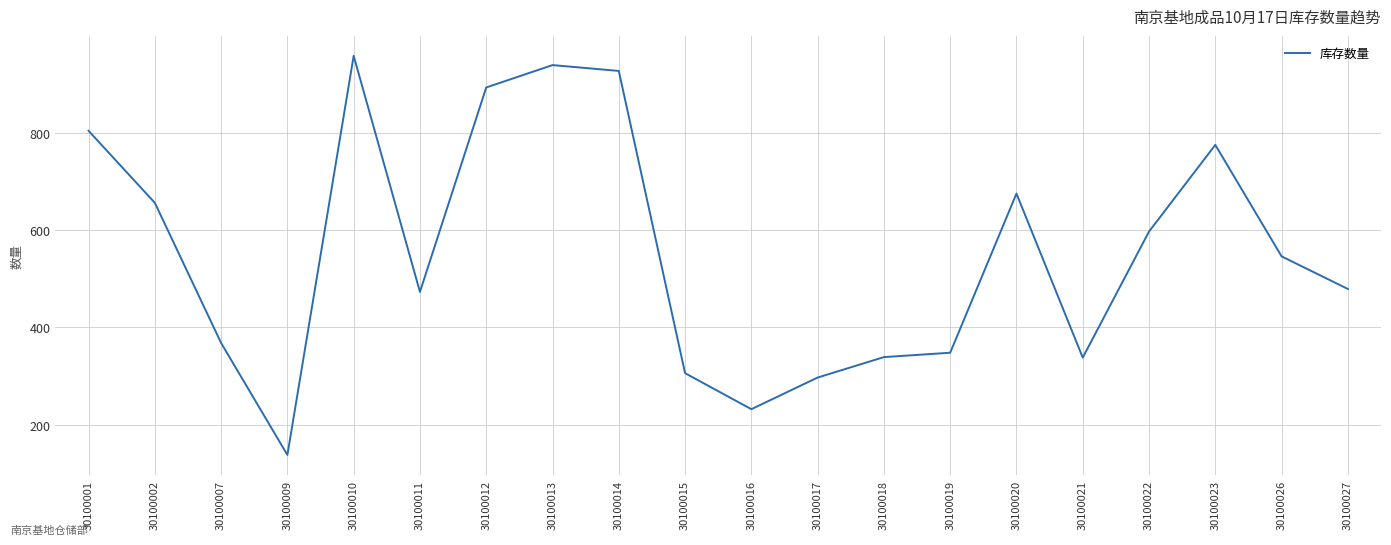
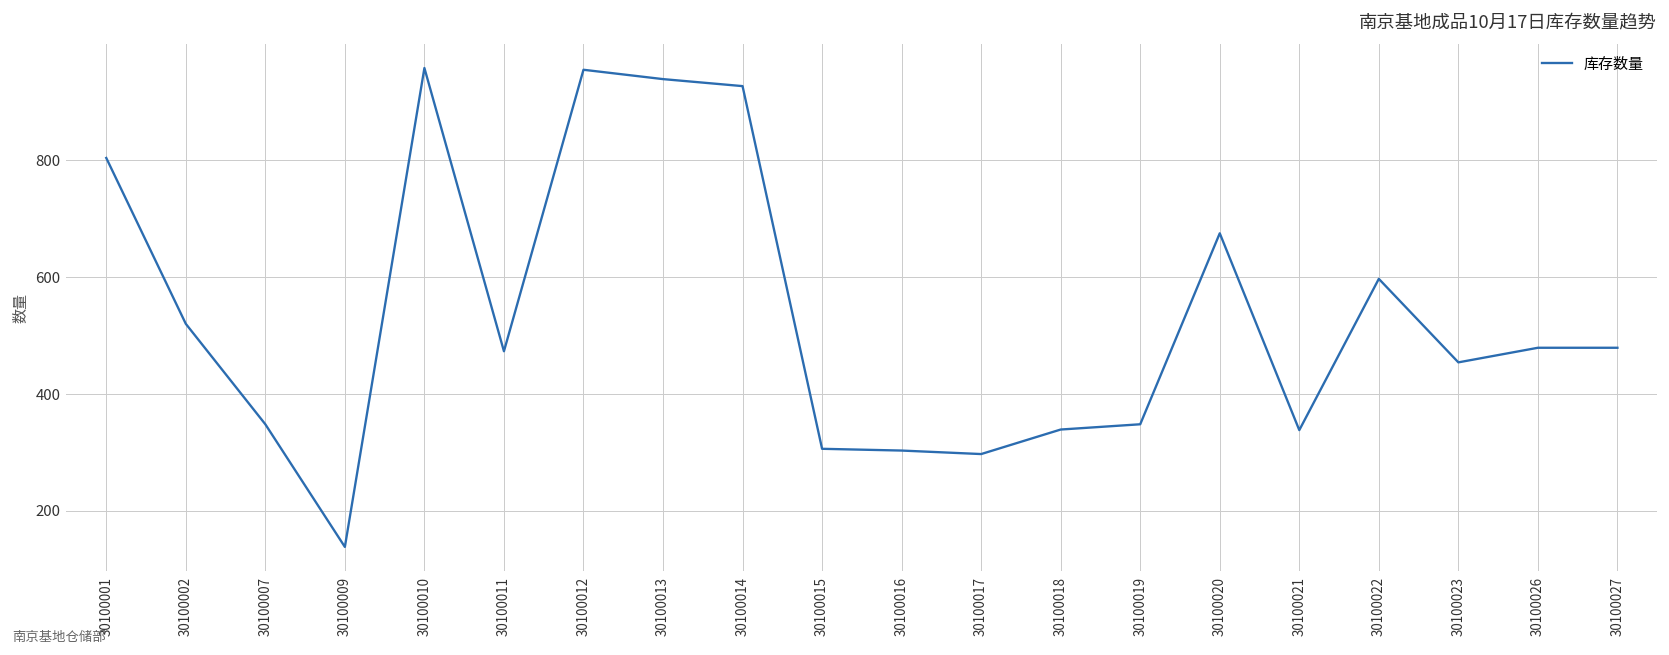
30100002: 660 -> 520
30100007: 370 -> 350
30100012: 890 -> 960
30100016: 230 -> 300
30100023: 780 -> 450
30100026: 550 -> 480
